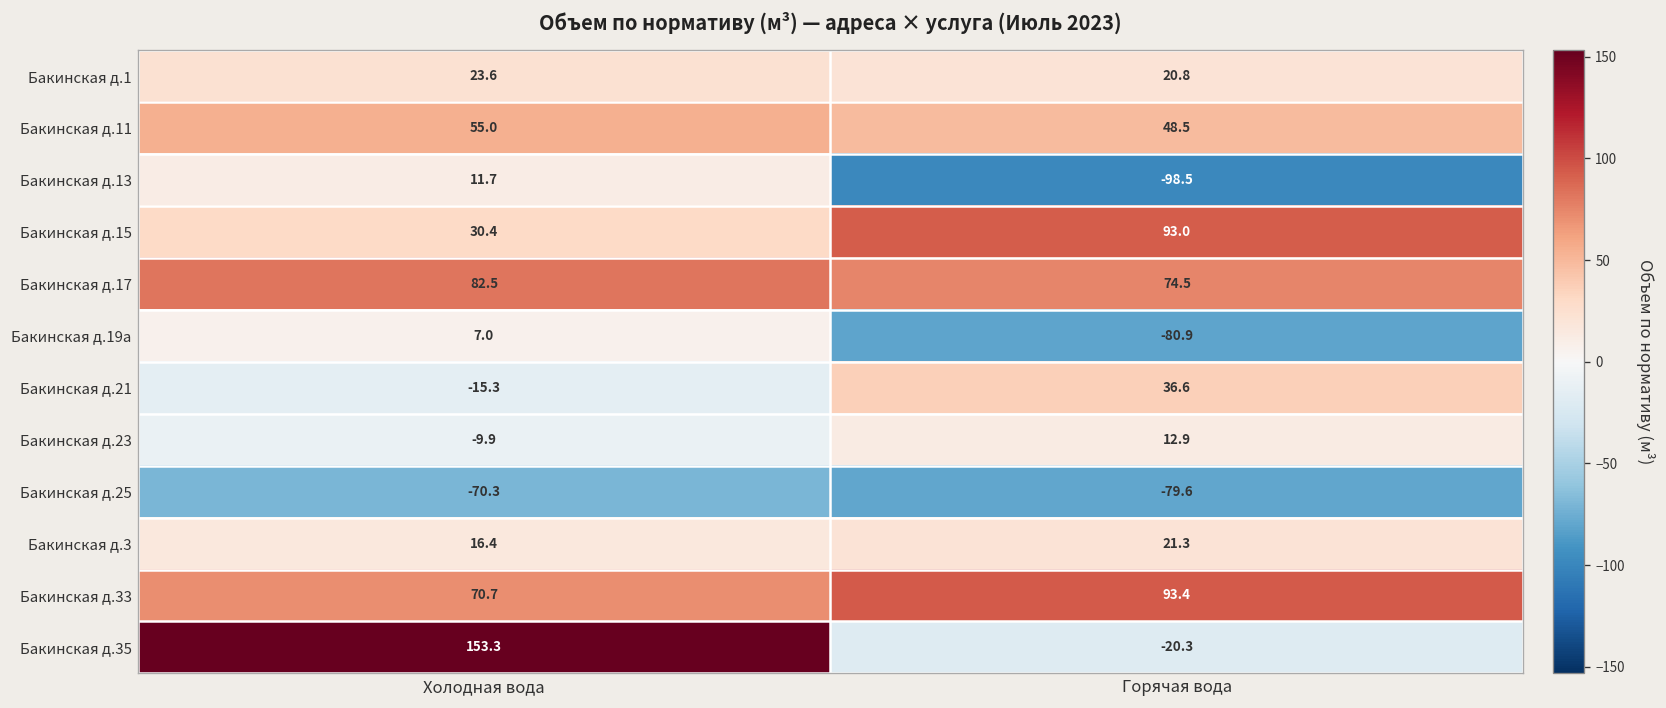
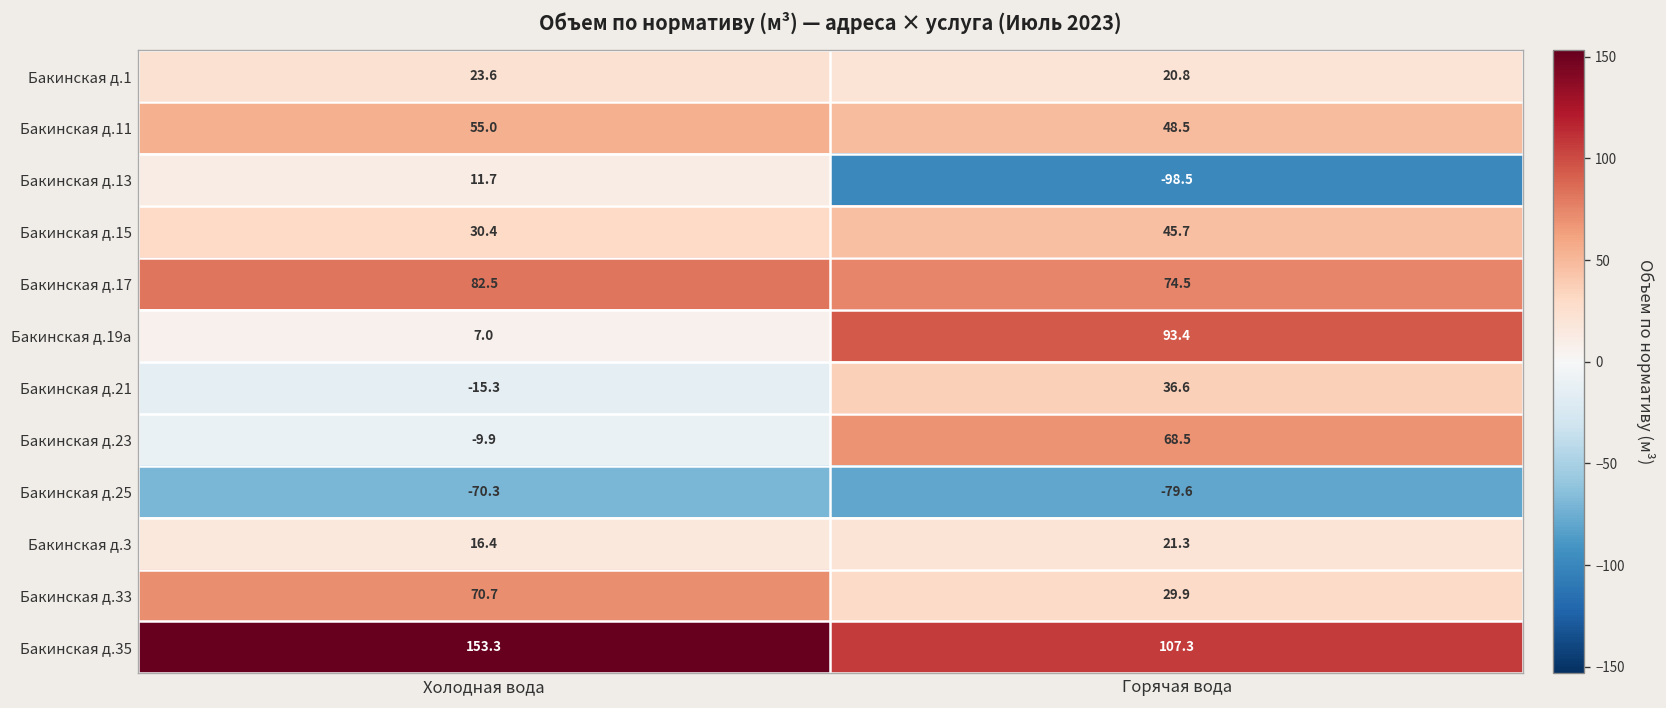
Бакинская д.15, Горячая вода: 93.0 -> 45.7
Бакинская д.19а, Горячая вода: -80.9 -> 93.4
Бакинская д.23, Горячая вода: 12.9 -> 68.5
Бакинская д.33, Горячая вода: 93.4 -> 29.9
Бакинская д.35, Горячая вода: -20.3 -> 107.3
